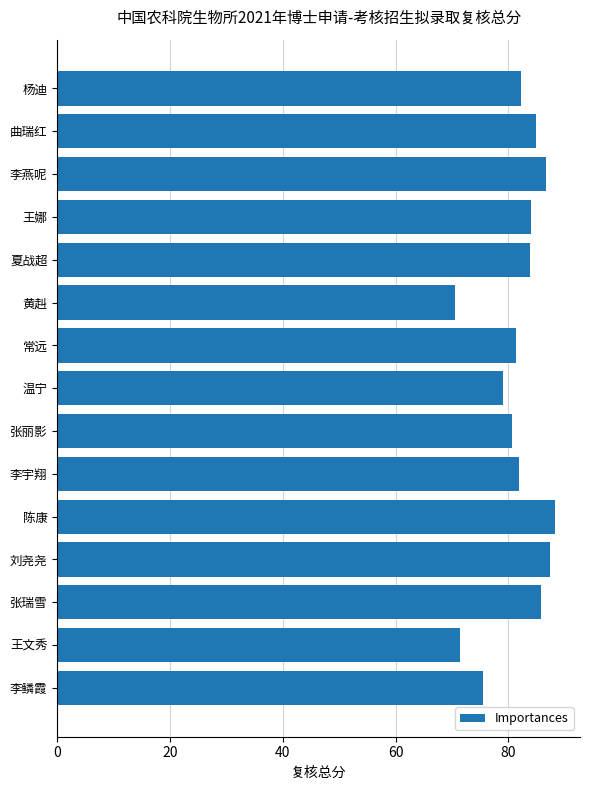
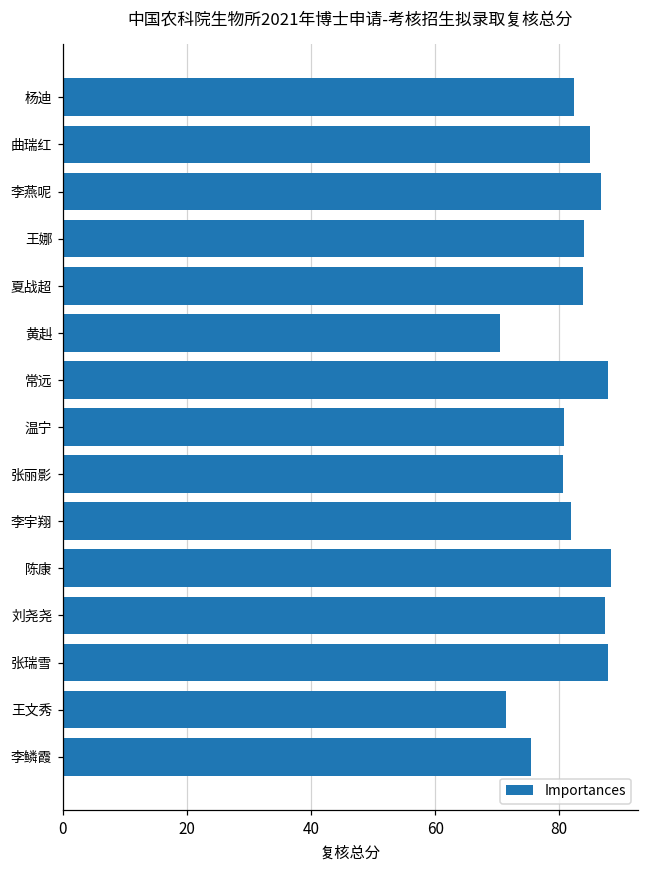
常远: 81 -> 88
温宁: 79 -> 81
张瑞雪: 86 -> 88
